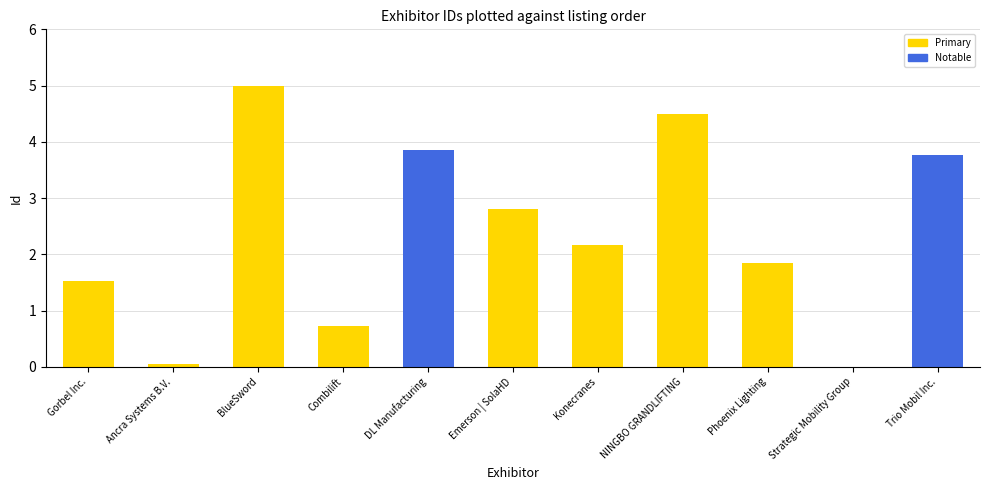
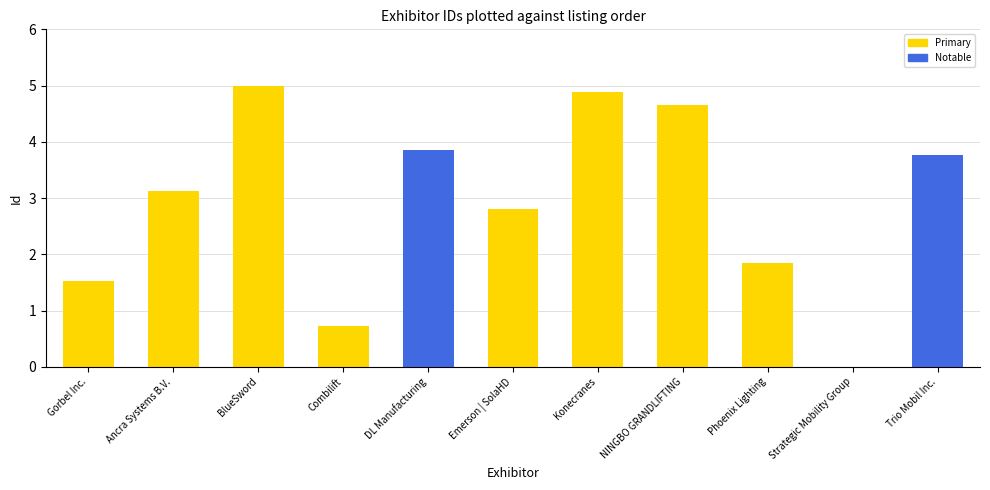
Ancra Systems B.V.: 0.1 -> 3.1
Konecranes: 2.2 -> 4.9
NINGBO GRANDLIFTING: 4.5 -> 4.6
